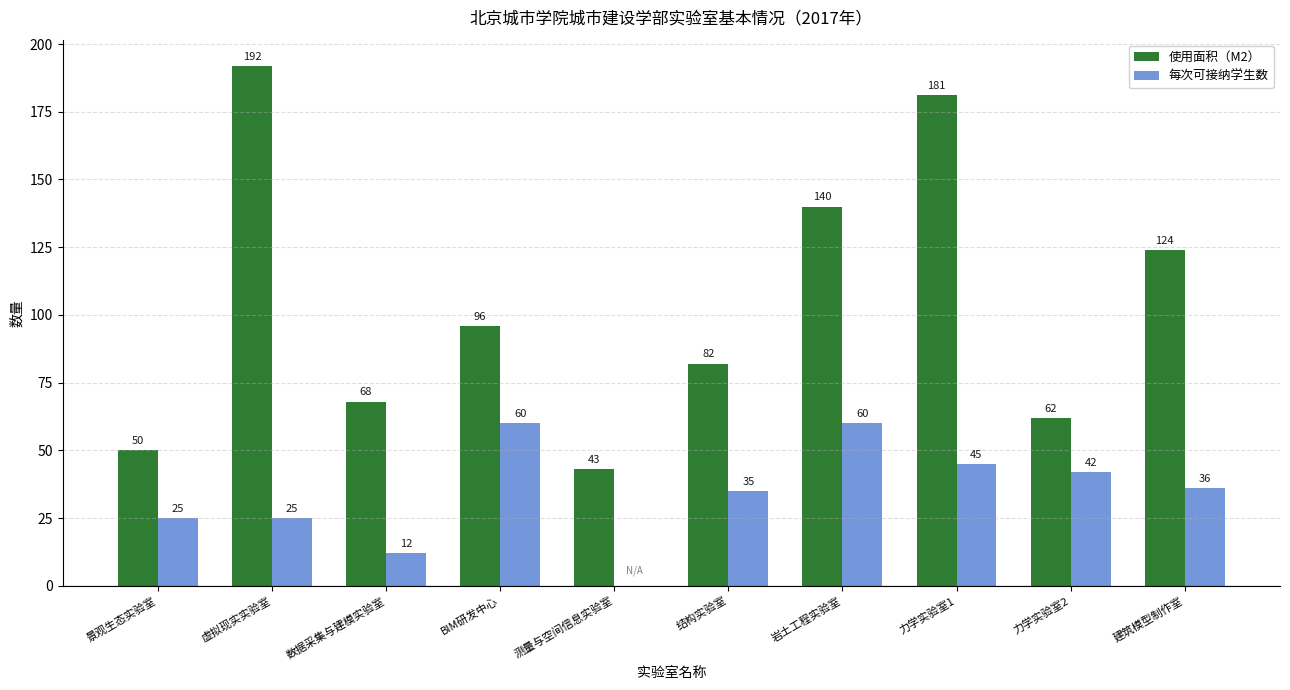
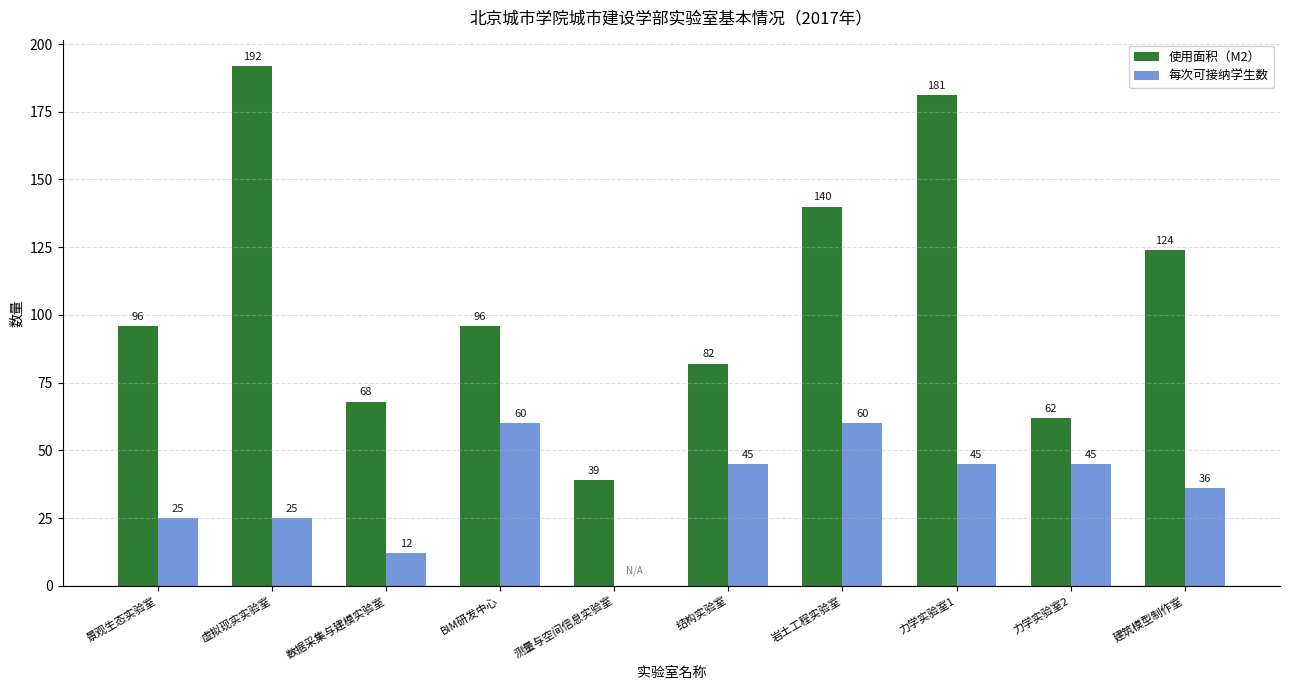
使用面积（M2）, 景观生态实验室: 50 -> 96
使用面积（M2）, 测量与空间信息实验室: 43 -> 39
每次可接纳学生数, 结构实验室: 35 -> 45
每次可接纳学生数, 力学实验室2: 42 -> 45
